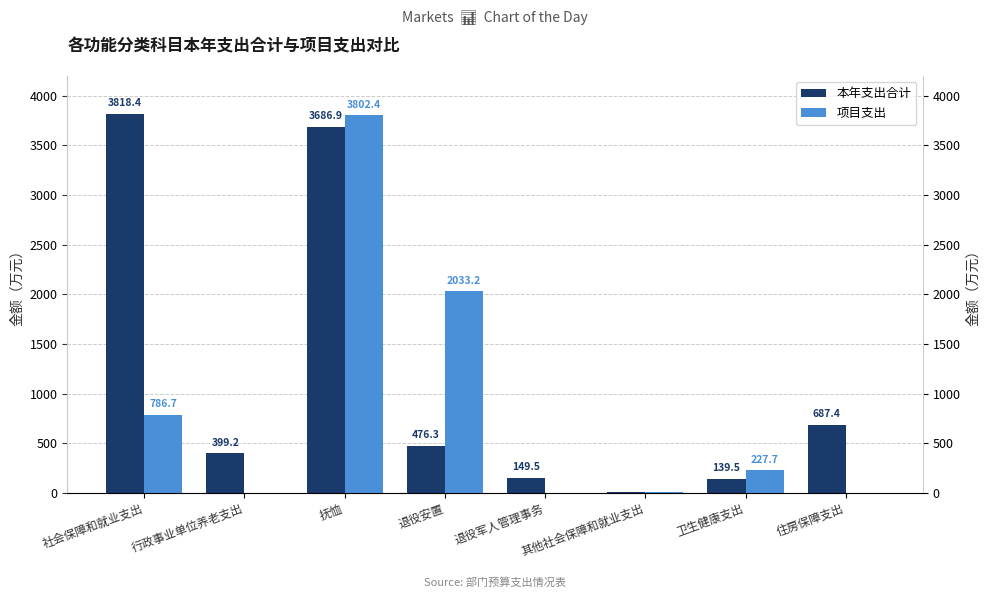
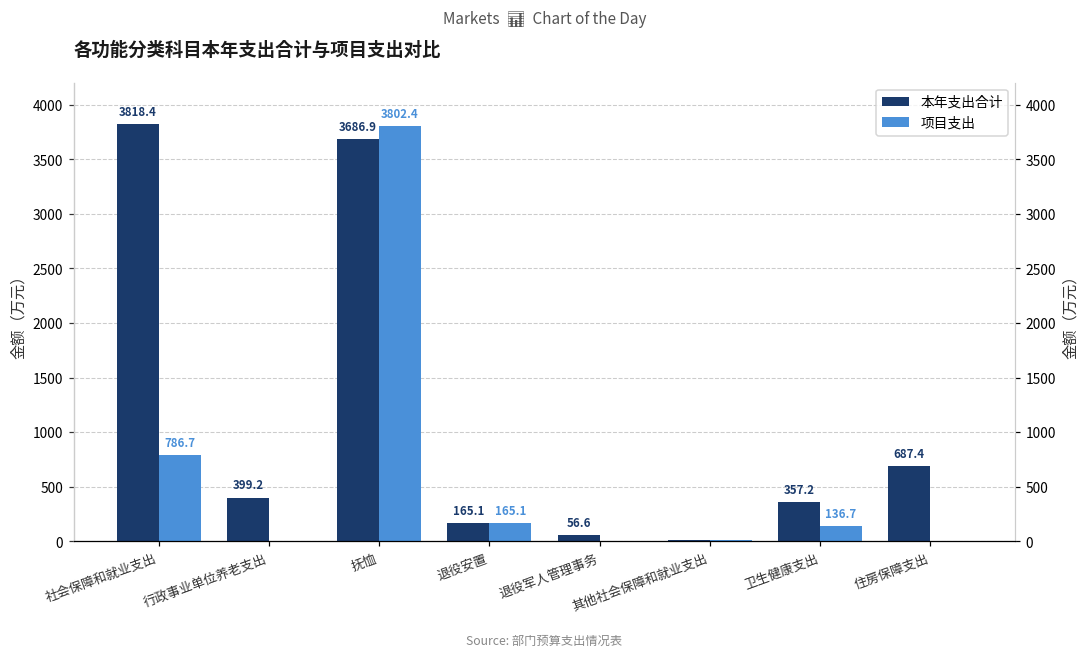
本年支出合计, 退役安置: 476.3 -> 165.1
项目支出, 退役安置: 2033.2 -> 165.1
本年支出合计, 退役军人管理事务: 149.5 -> 56.6
本年支出合计, 卫生健康支出: 139.5 -> 357.2
项目支出, 卫生健康支出: 227.7 -> 136.7
